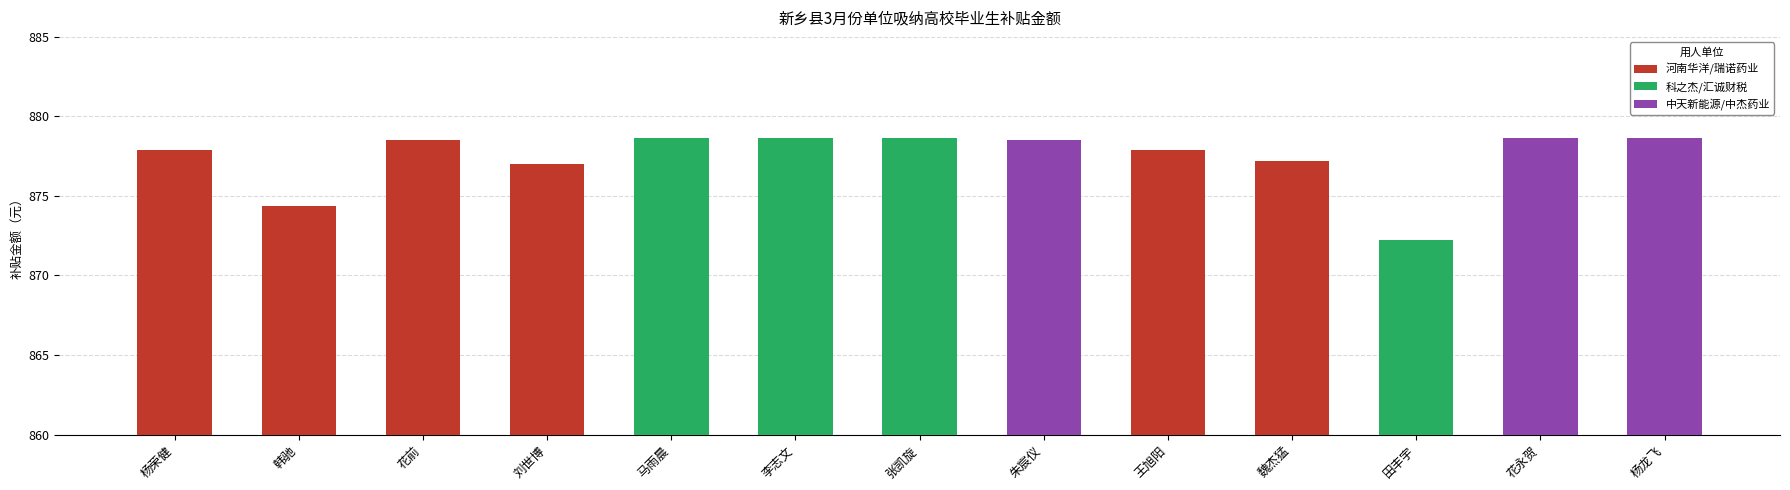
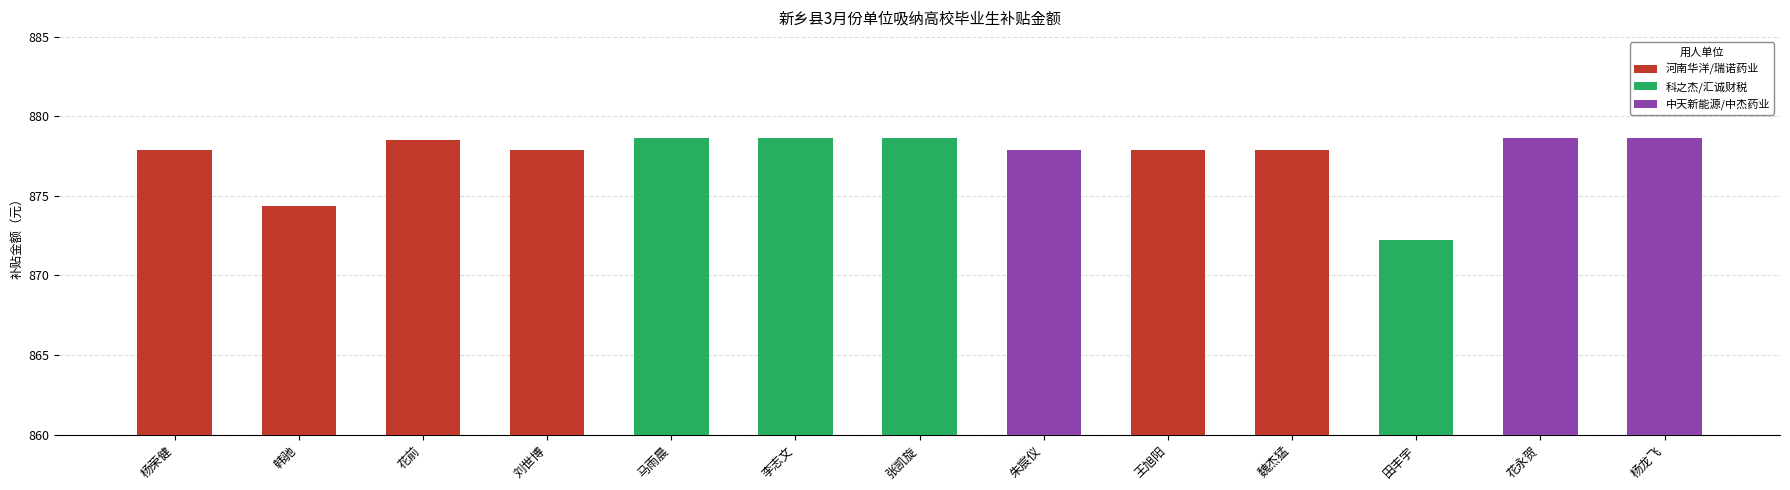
刘世博: 877.0 -> 877.9
朱宸仪: 878.5 -> 877.9
魏杰猛: 877.2 -> 877.9
